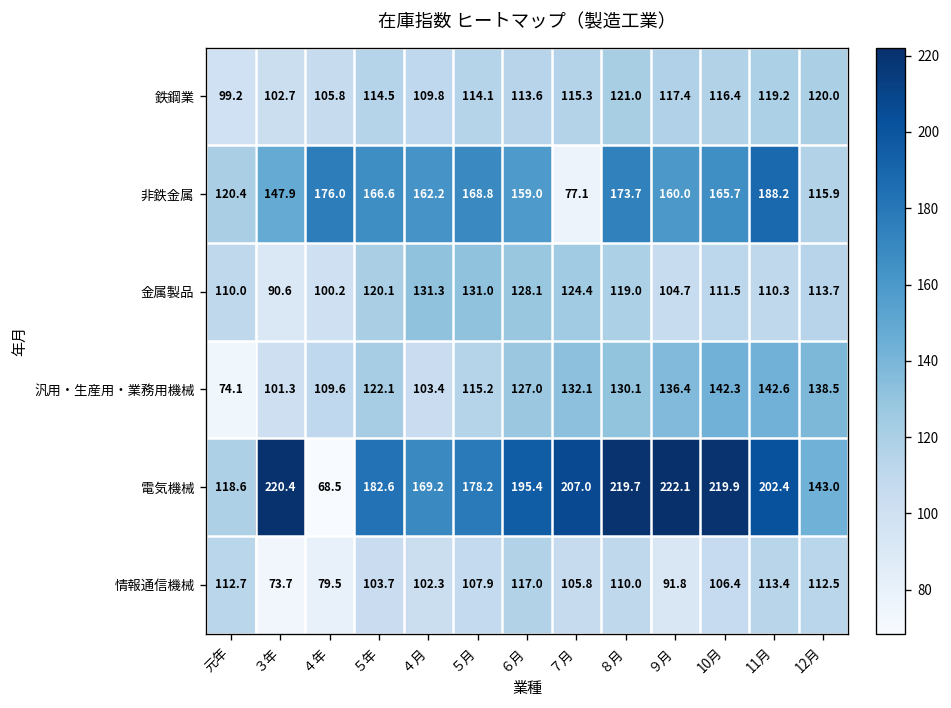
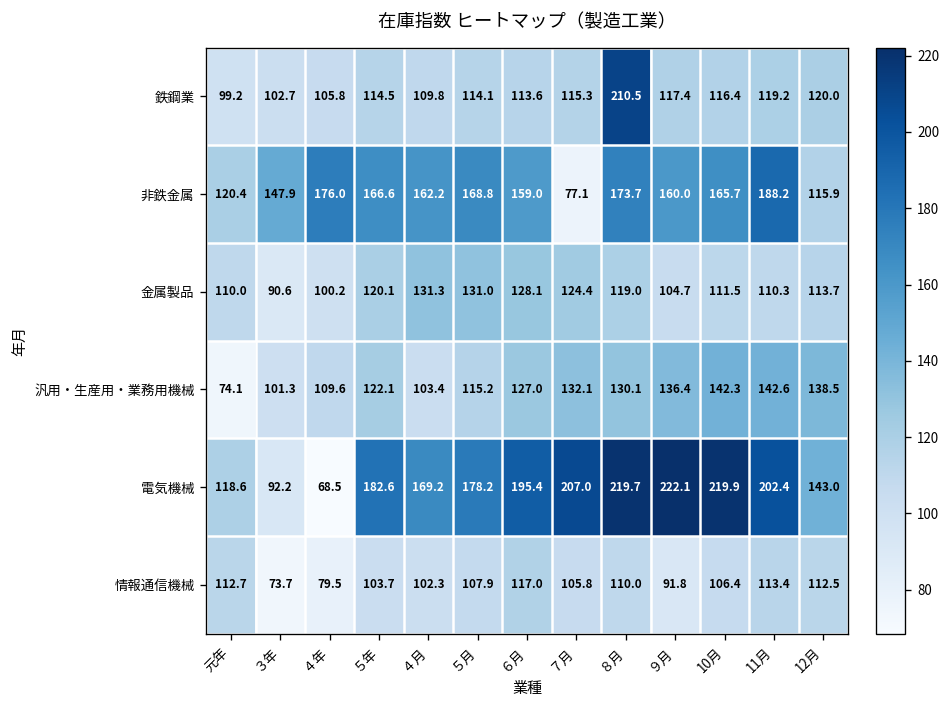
鉄鋼業, ８月: 121.0 -> 210.5
電気機械, ３年: 220.4 -> 92.2
